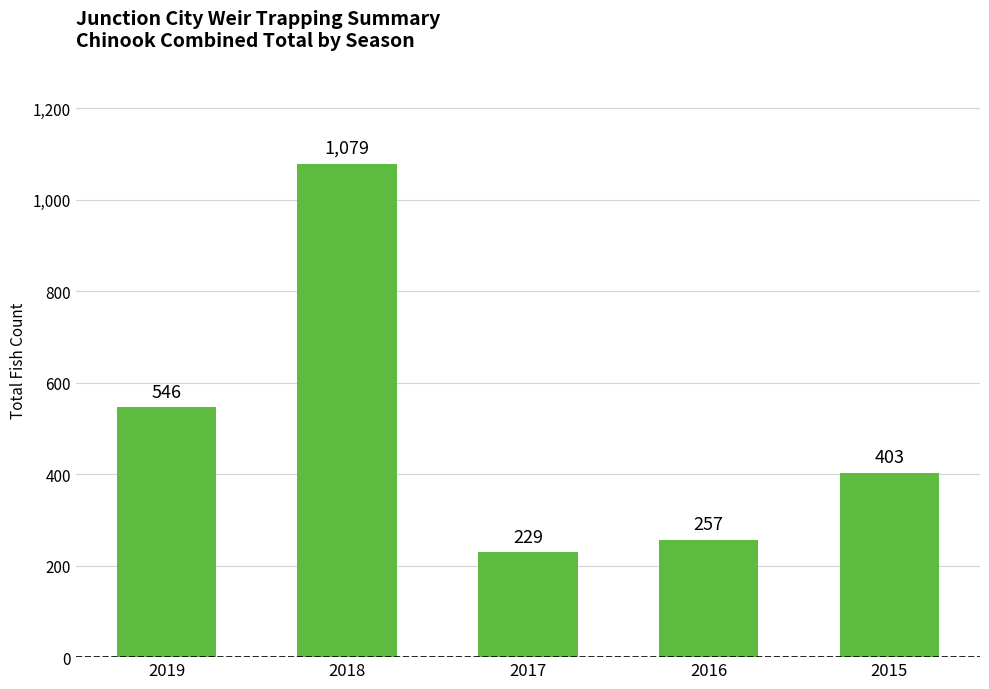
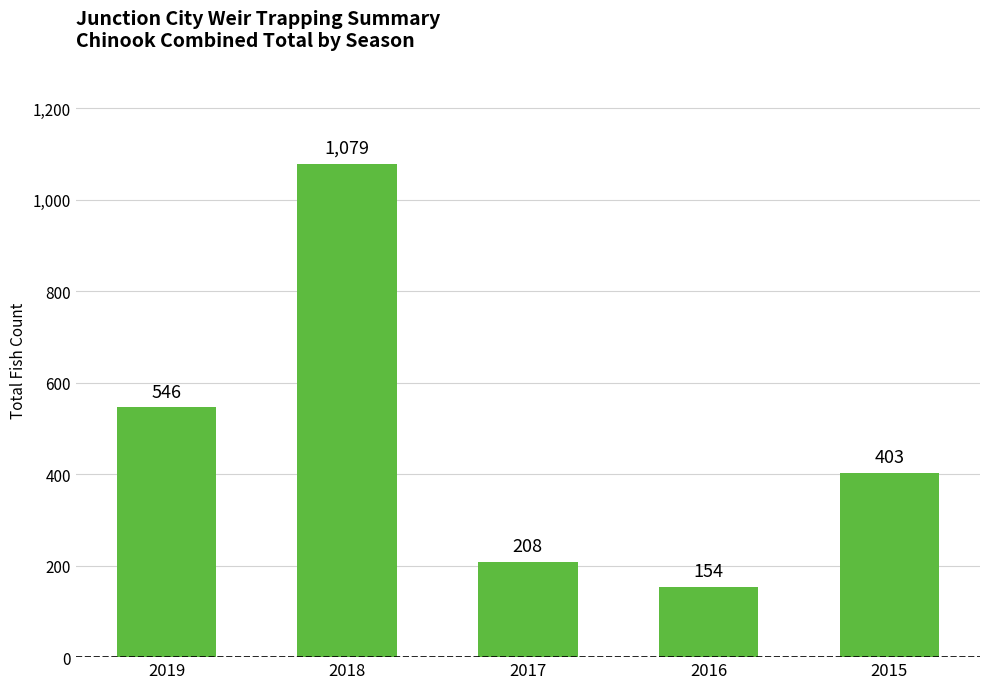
2017: 229 -> 208
2016: 257 -> 154
